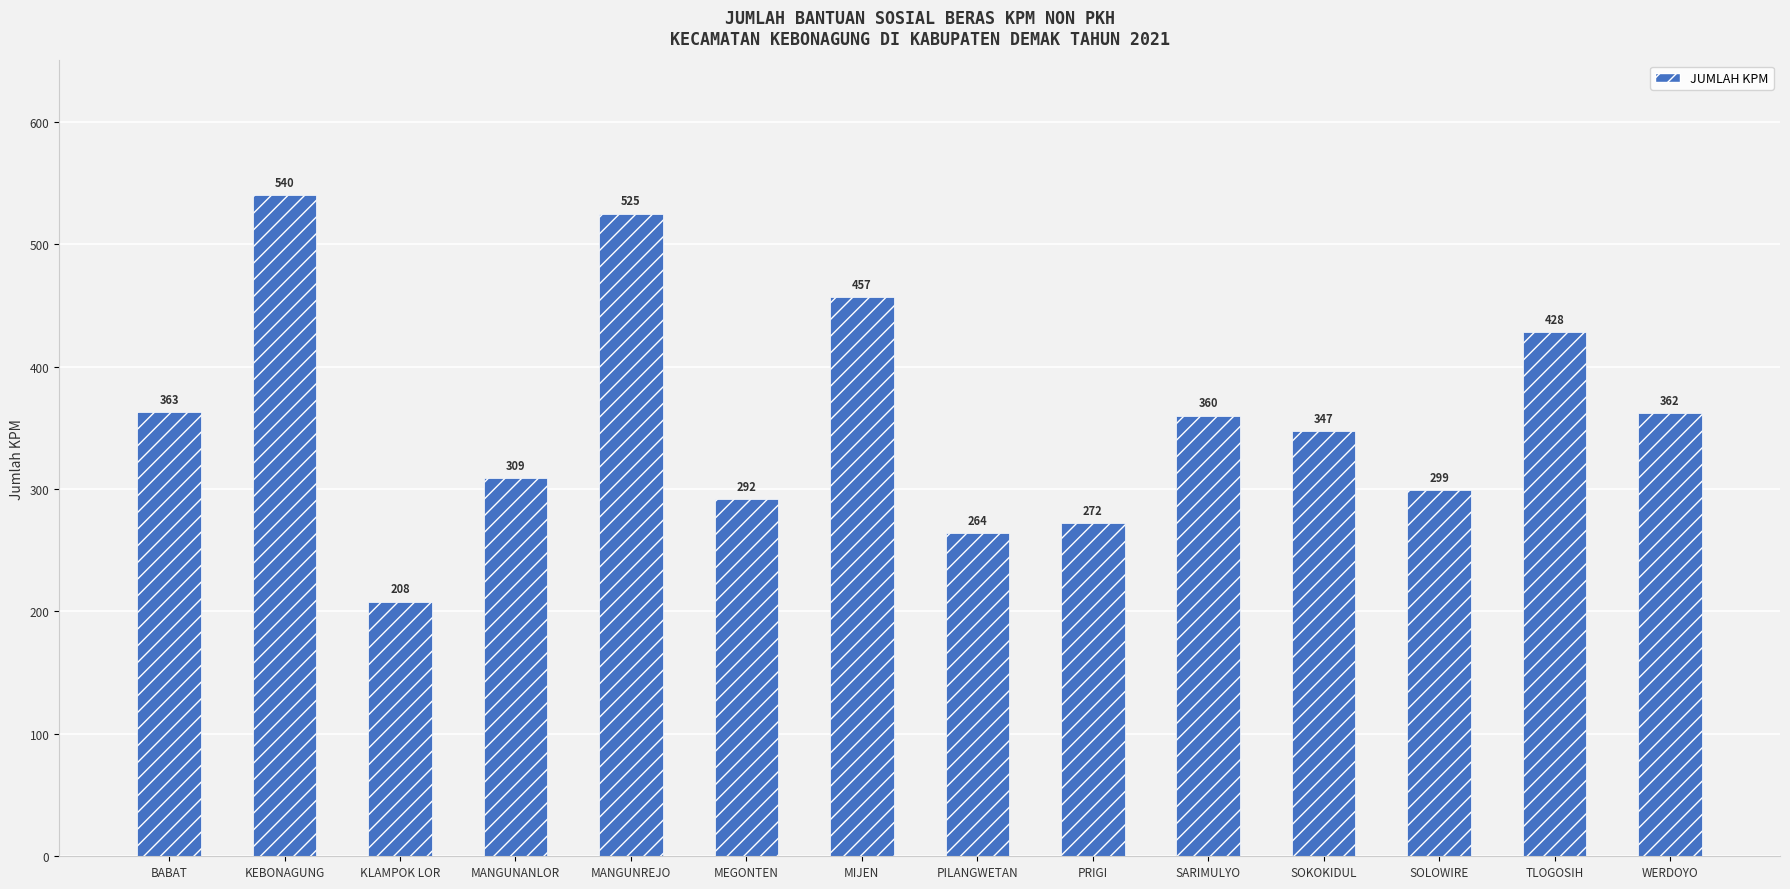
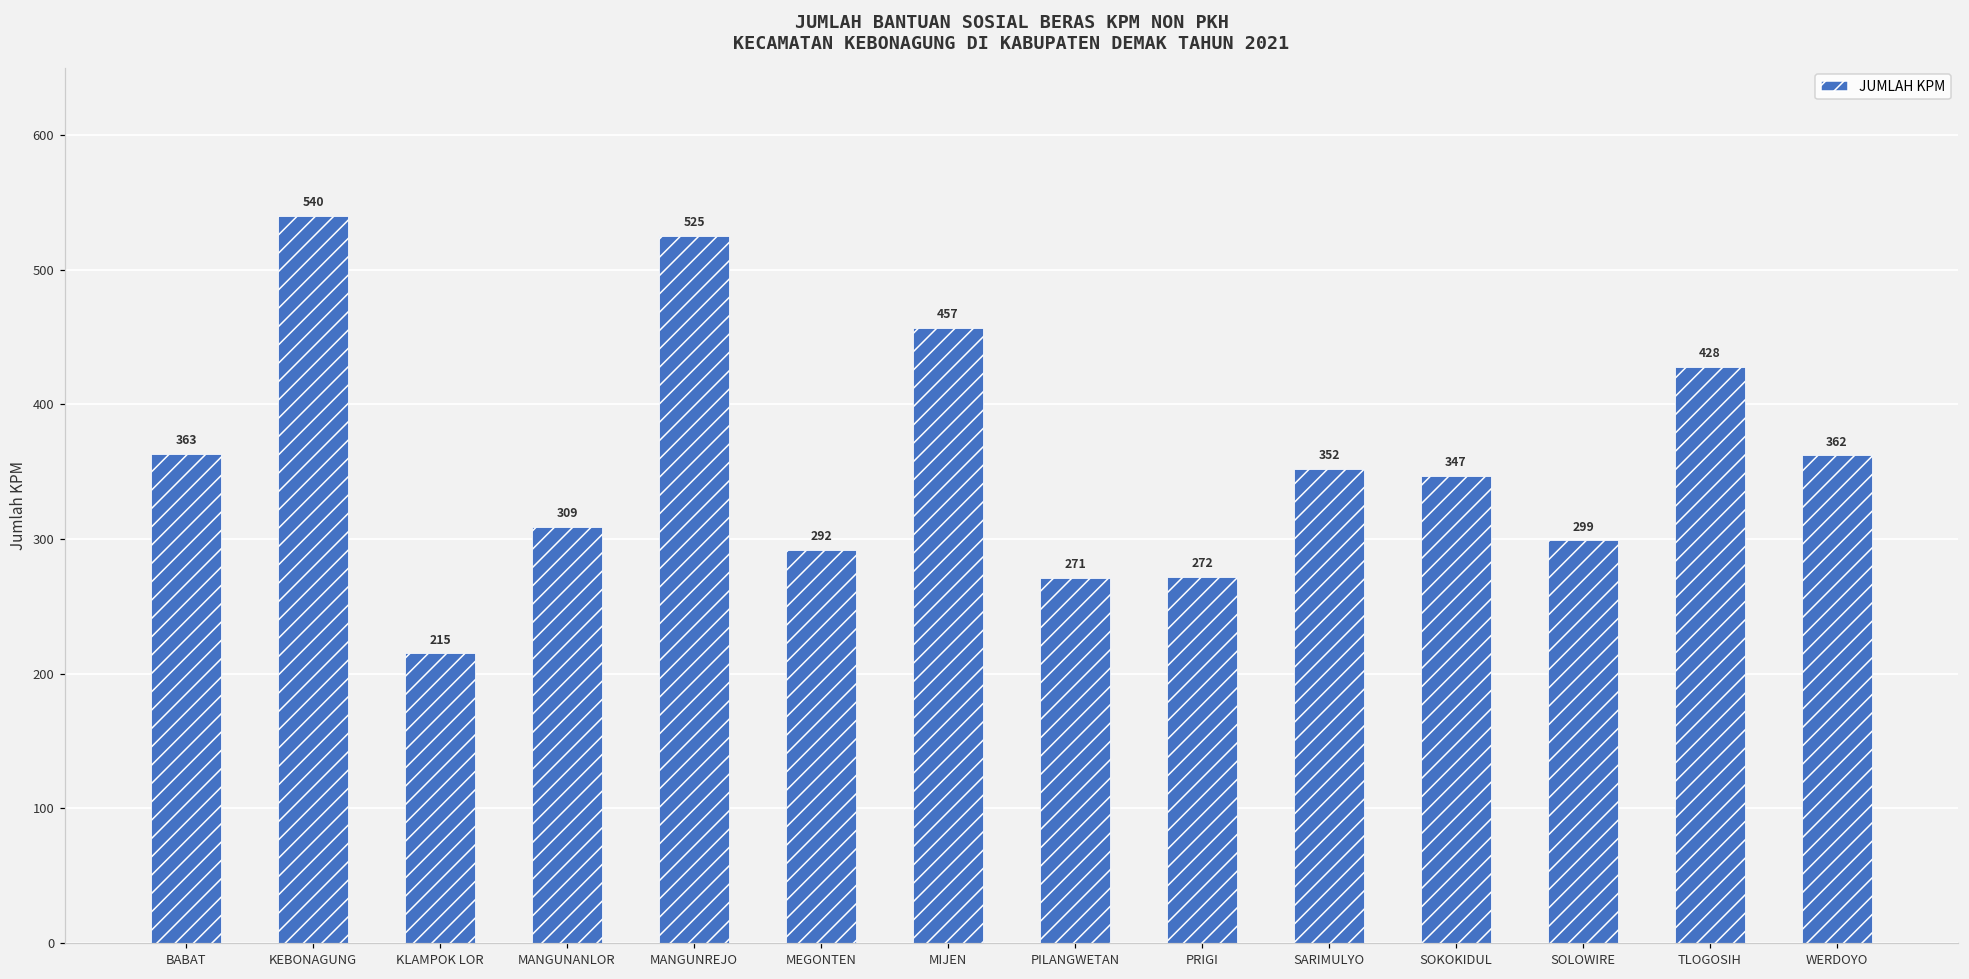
KLAMPOK LOR: 208 -> 215
PILANGWETAN: 264 -> 271
SARIMULYO: 360 -> 352
